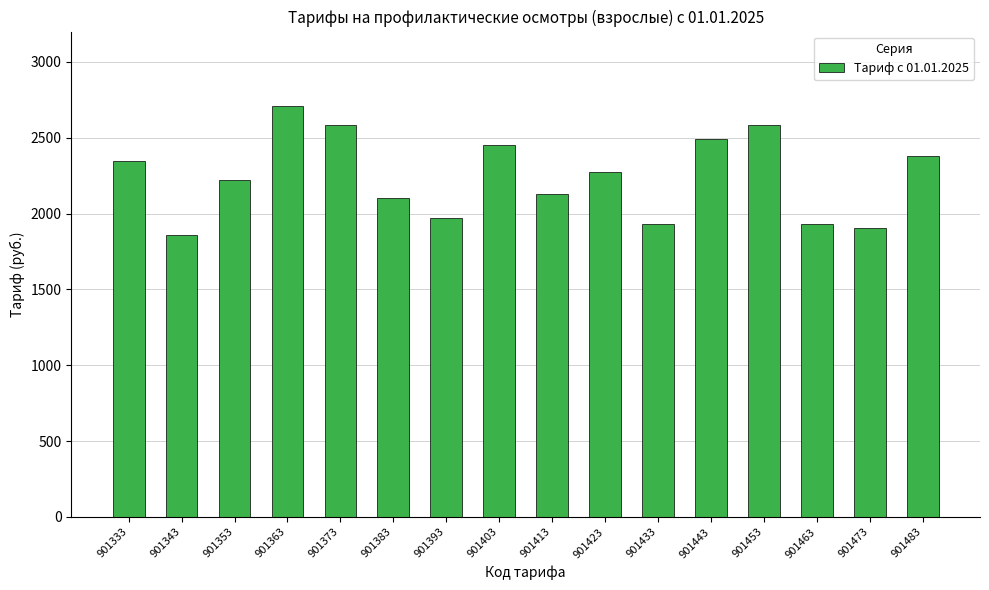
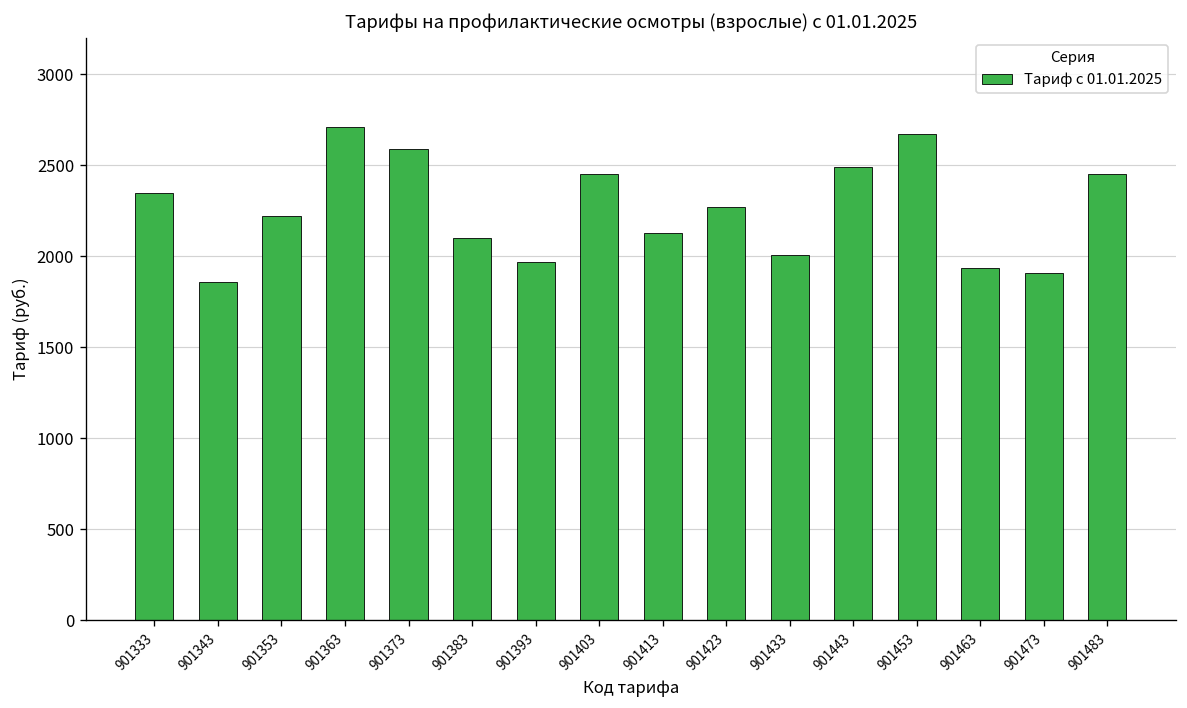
901433: 1930 -> 2010
901453: 2590 -> 2670
901483: 2380 -> 2450
